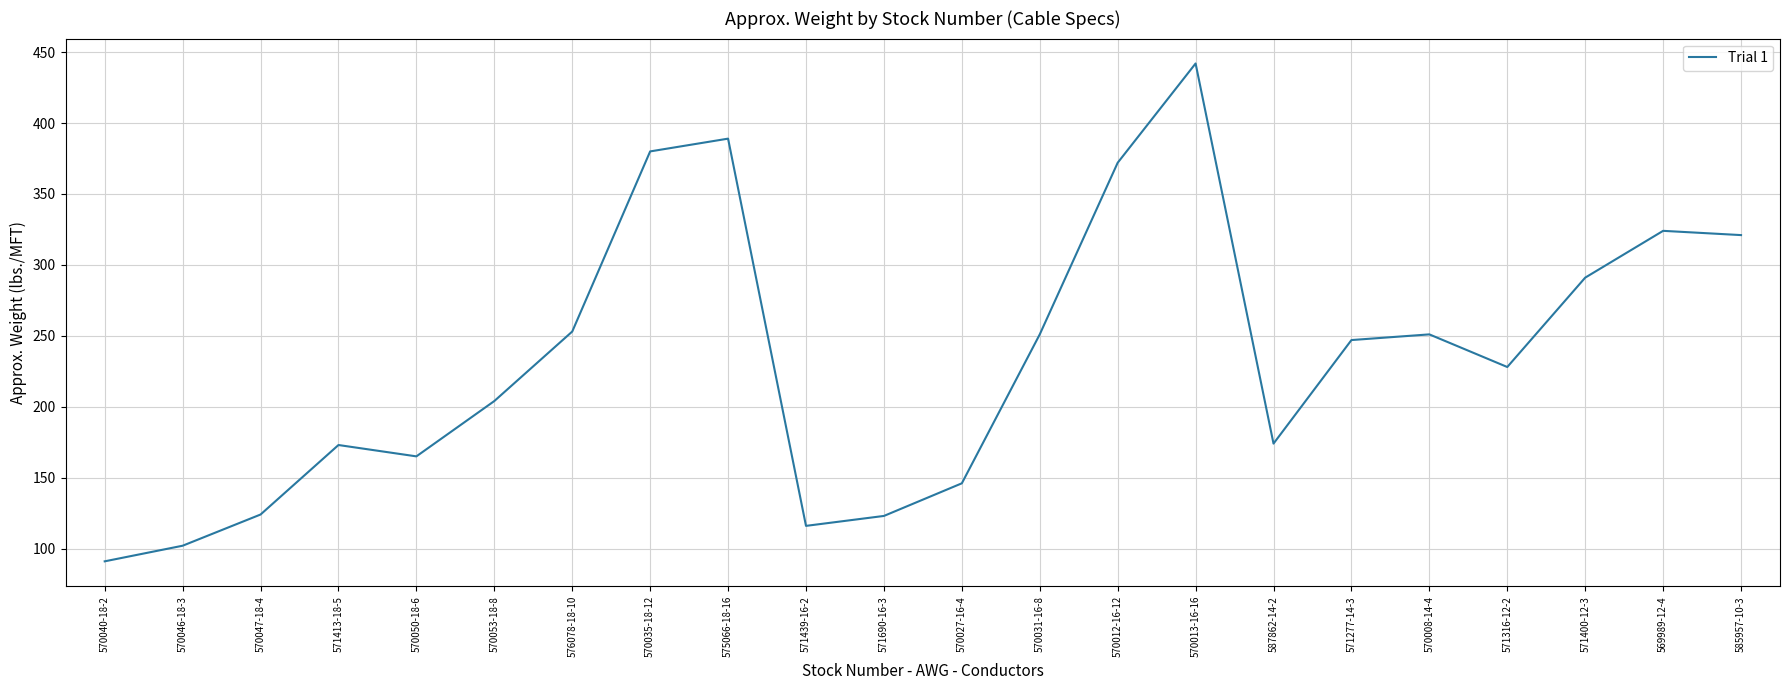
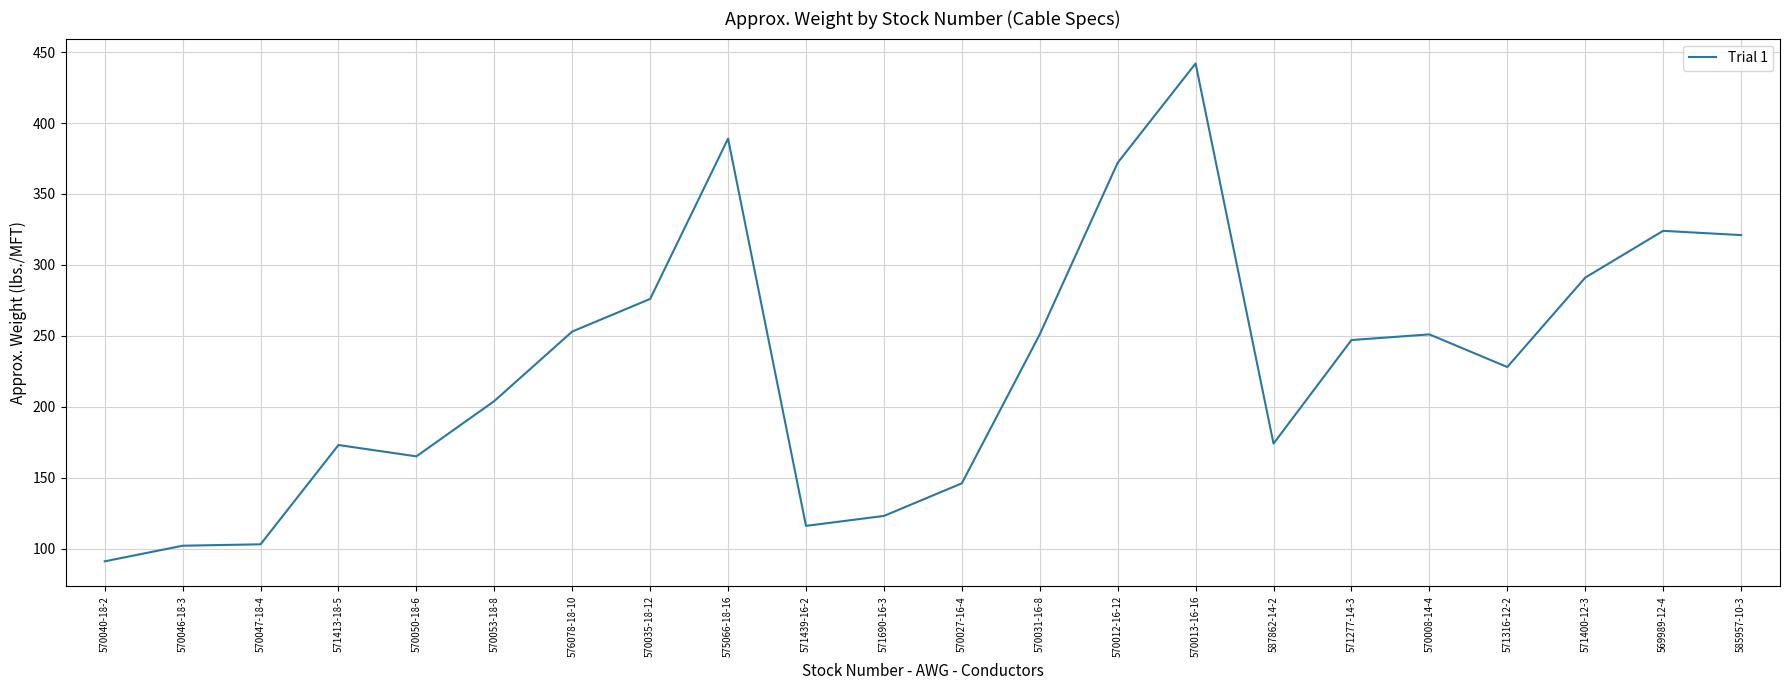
570047-18-4: 124 -> 103
570035-18-12: 380 -> 276
